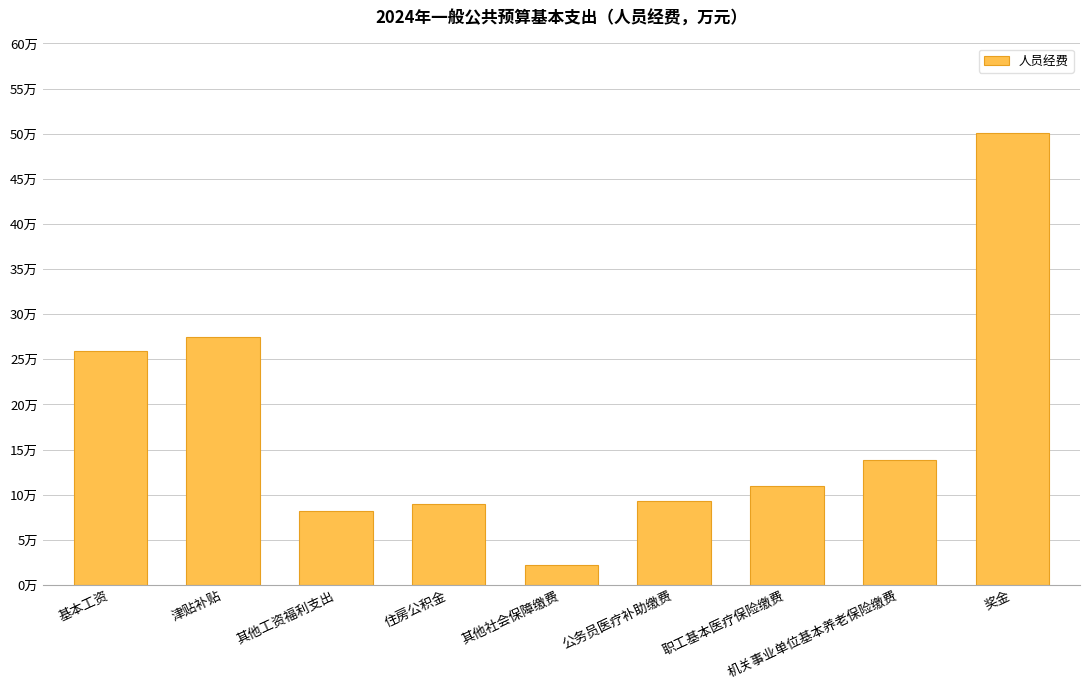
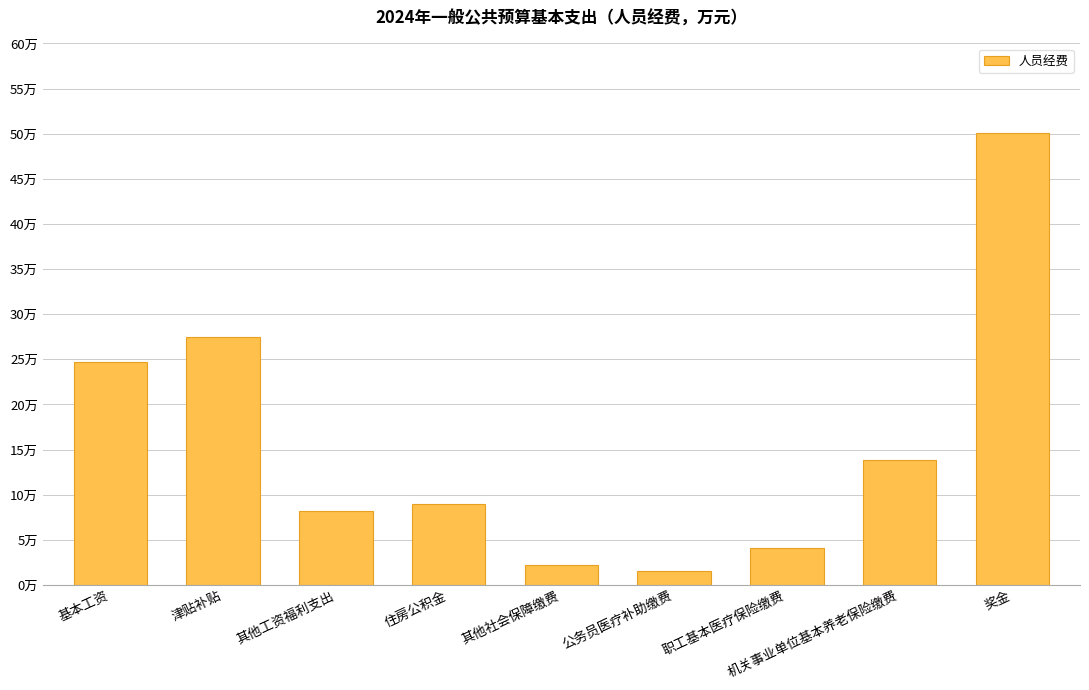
基本工资: 26万 -> 25万
公务员医疗补助缴费: 9万 -> 2万
职工基本医疗保险缴费: 11万 -> 4万
